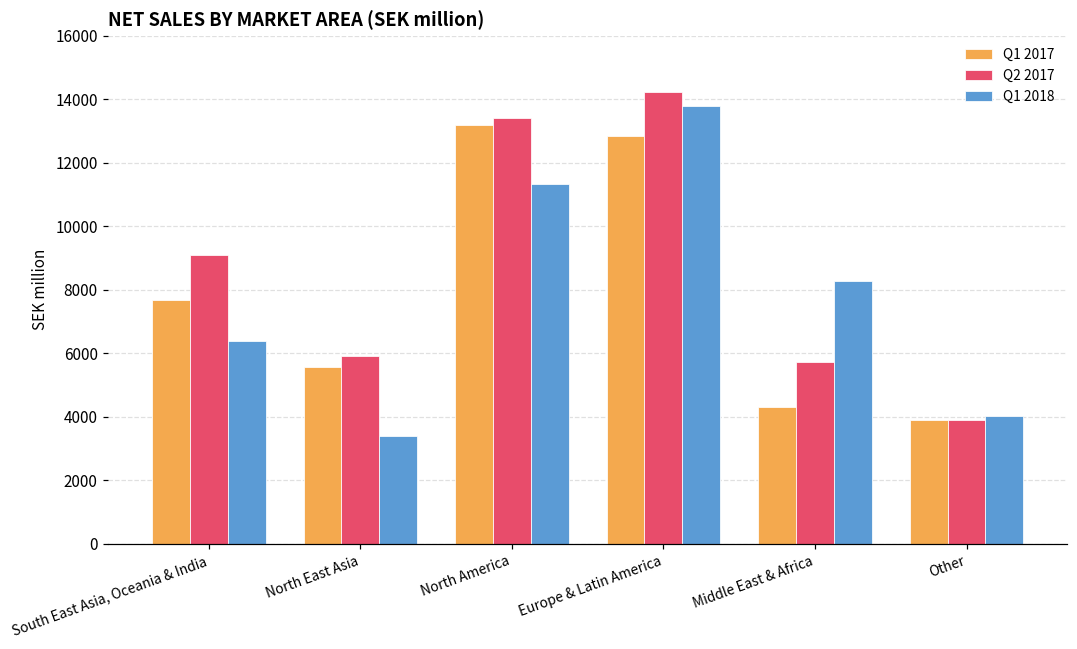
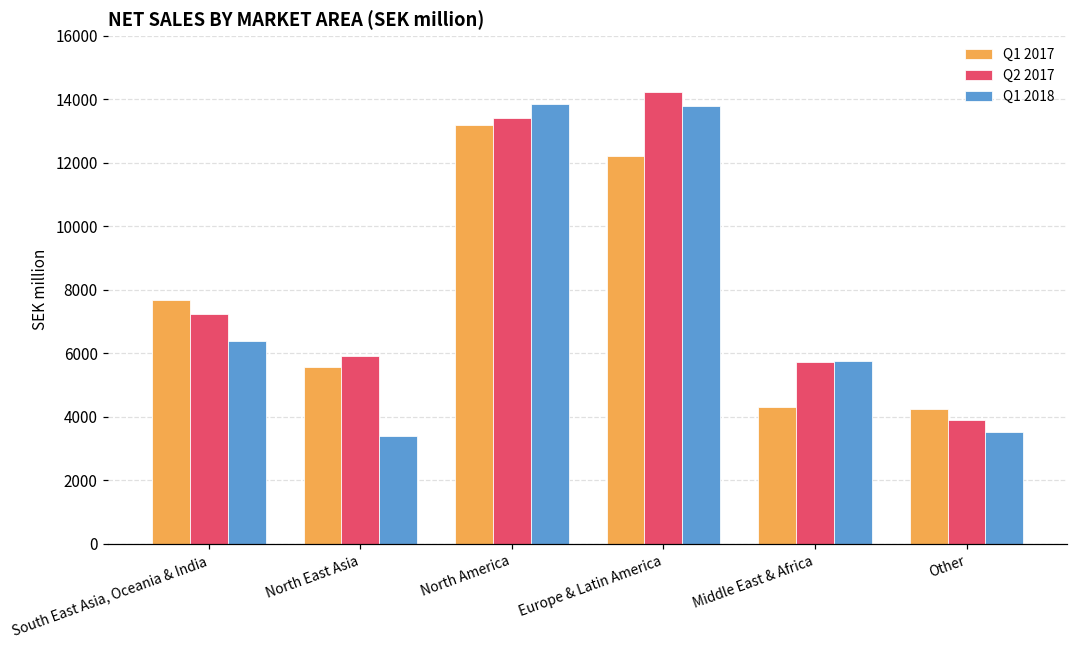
Q2 2017, South East Asia, Oceania & India: 9100 -> 7200
Q1 2018, North America: 11300 -> 13800
Q1 2017, Europe & Latin America: 12800 -> 12200
Q1 2018, Middle East & Africa: 8300 -> 5800
Q1 2017, Other: 3900 -> 4200
Q1 2018, Other: 4000 -> 3500
